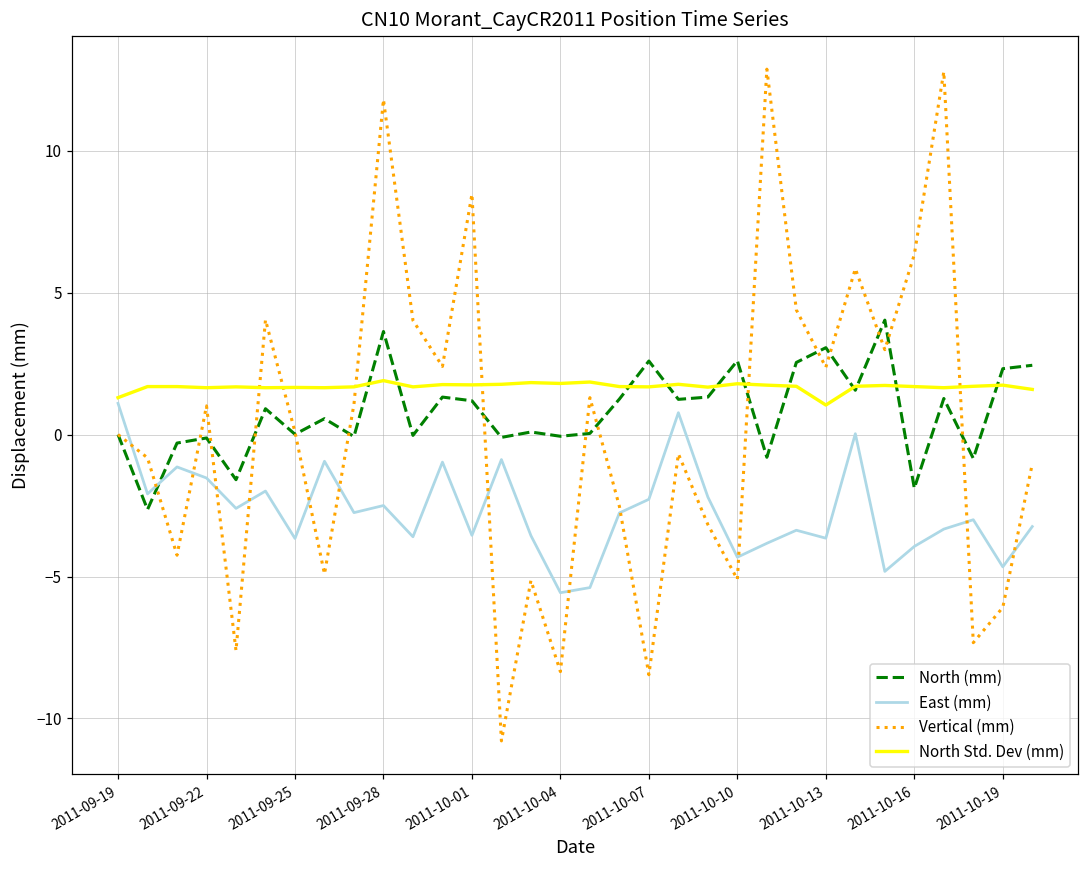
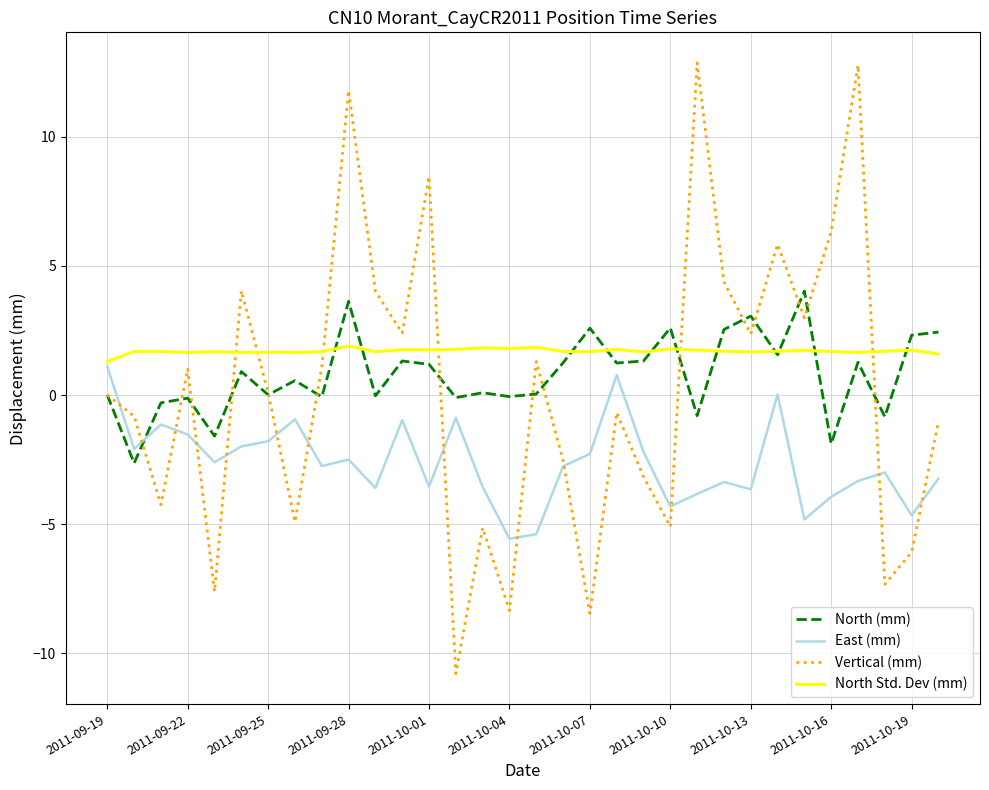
East (mm), 2011-09-25: -3.7 -> -1.8
North Std. Dev (mm), 2011-10-13: 1.0 -> 1.7
